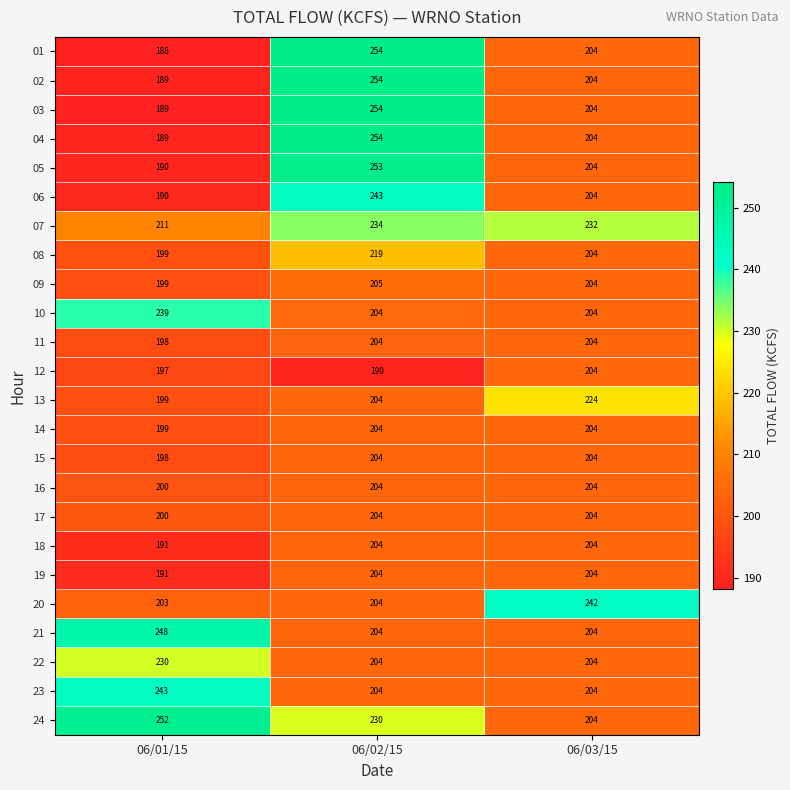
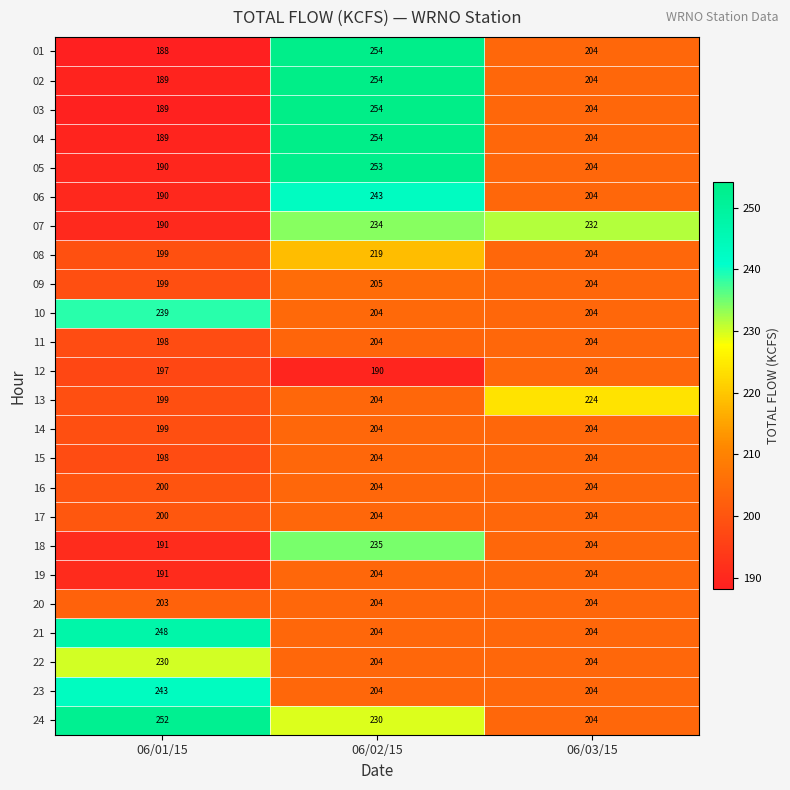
07, 06/01/15: 211 -> 190
18, 06/02/15: 204 -> 235
20, 06/03/15: 242 -> 204
